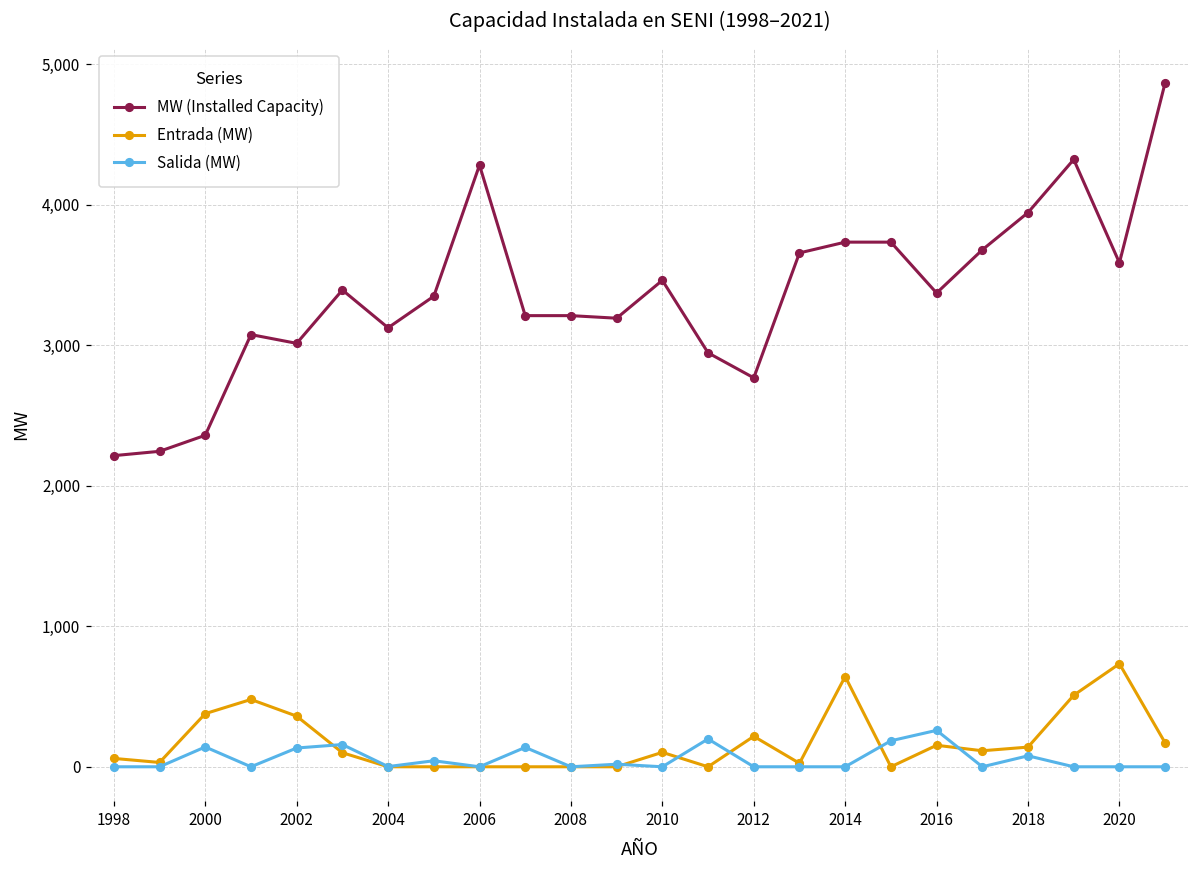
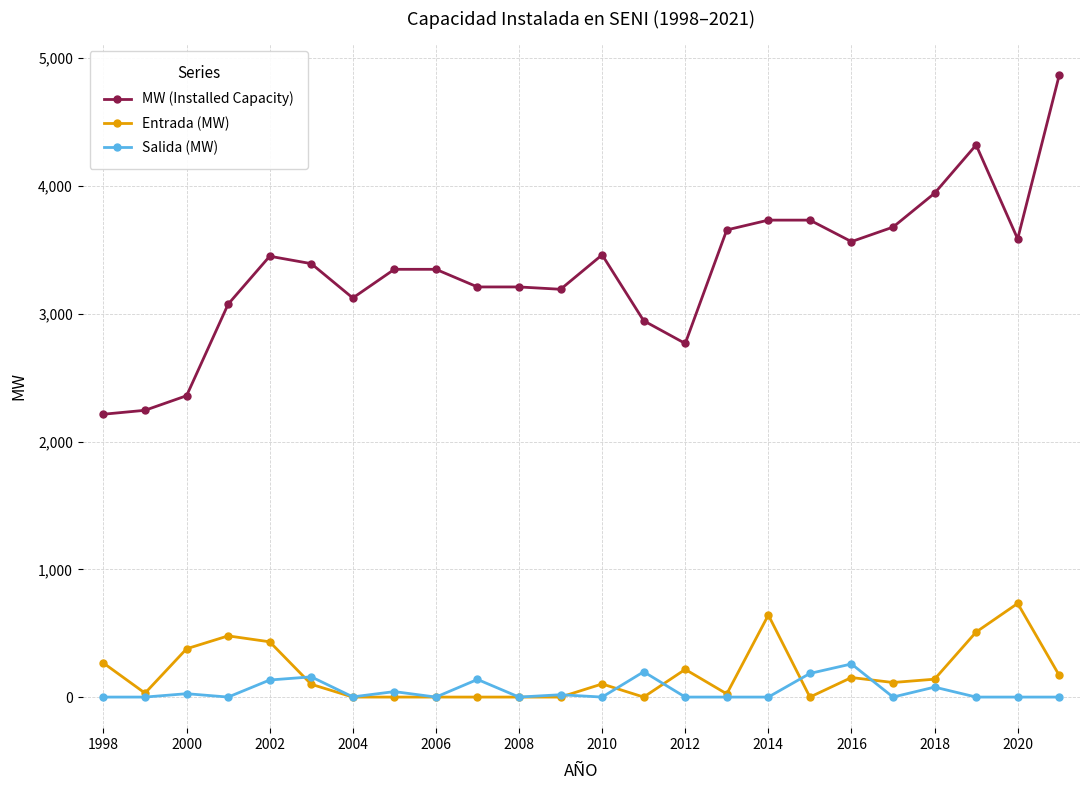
Entrada (MW), 1998: 60 -> 270
Salida (MW), 2000: 140 -> 30
MW (Installed Capacity), 2002: 3,010 -> 3,450
Entrada (MW), 2002: 360 -> 430
MW (Installed Capacity), 2006: 4,280 -> 3,350
MW (Installed Capacity), 2016: 3,370 -> 3,560
